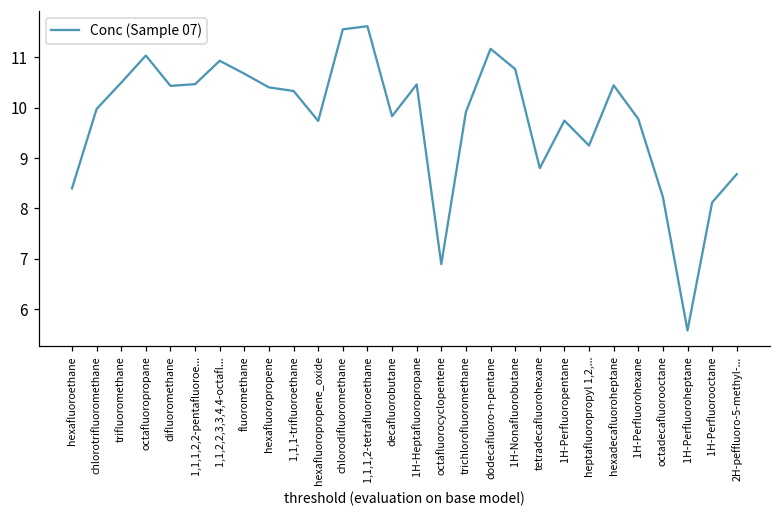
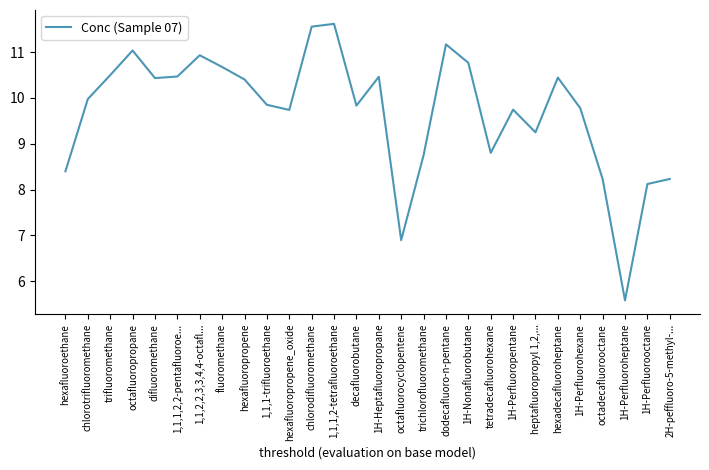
1,1,1-trifluoroethane: 10.3 -> 9.8
trichlorofluoromethane: 9.9 -> 8.7
2H-peffluoro-5-methyl-...: 8.7 -> 8.2
